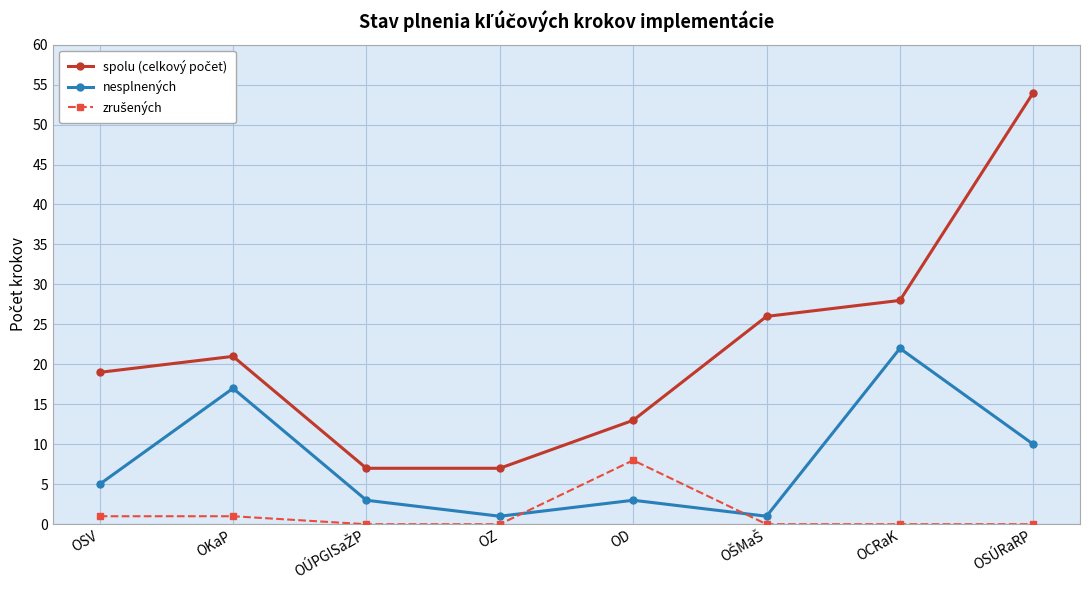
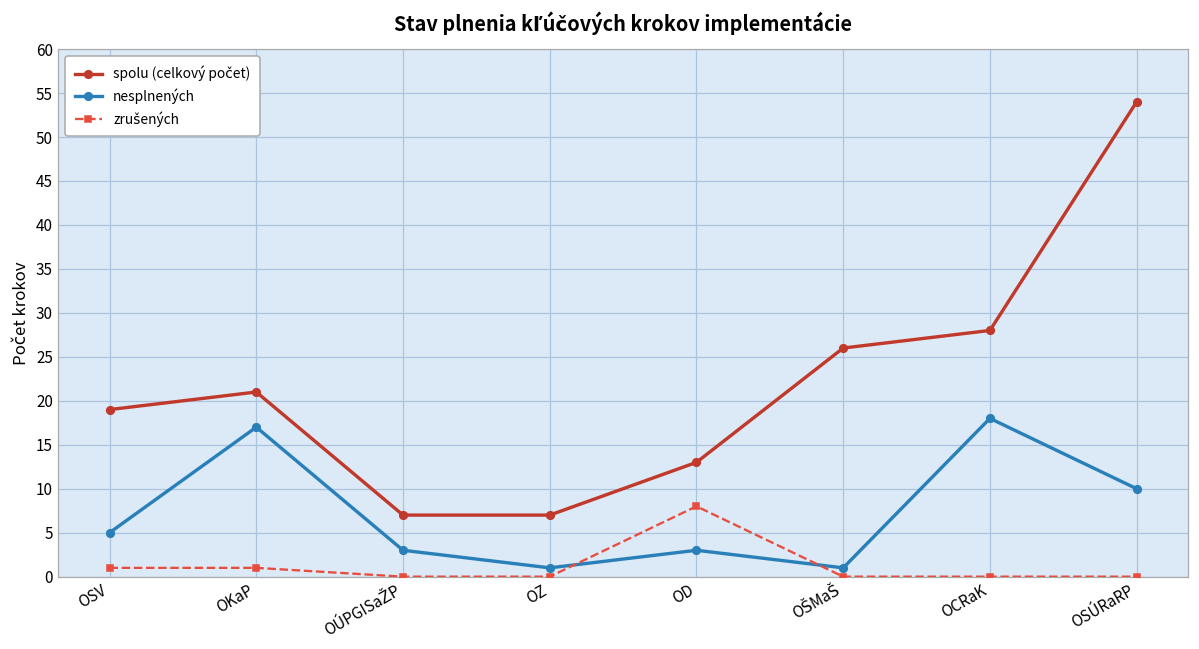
nesplnených, OCRaK: 22 -> 18
